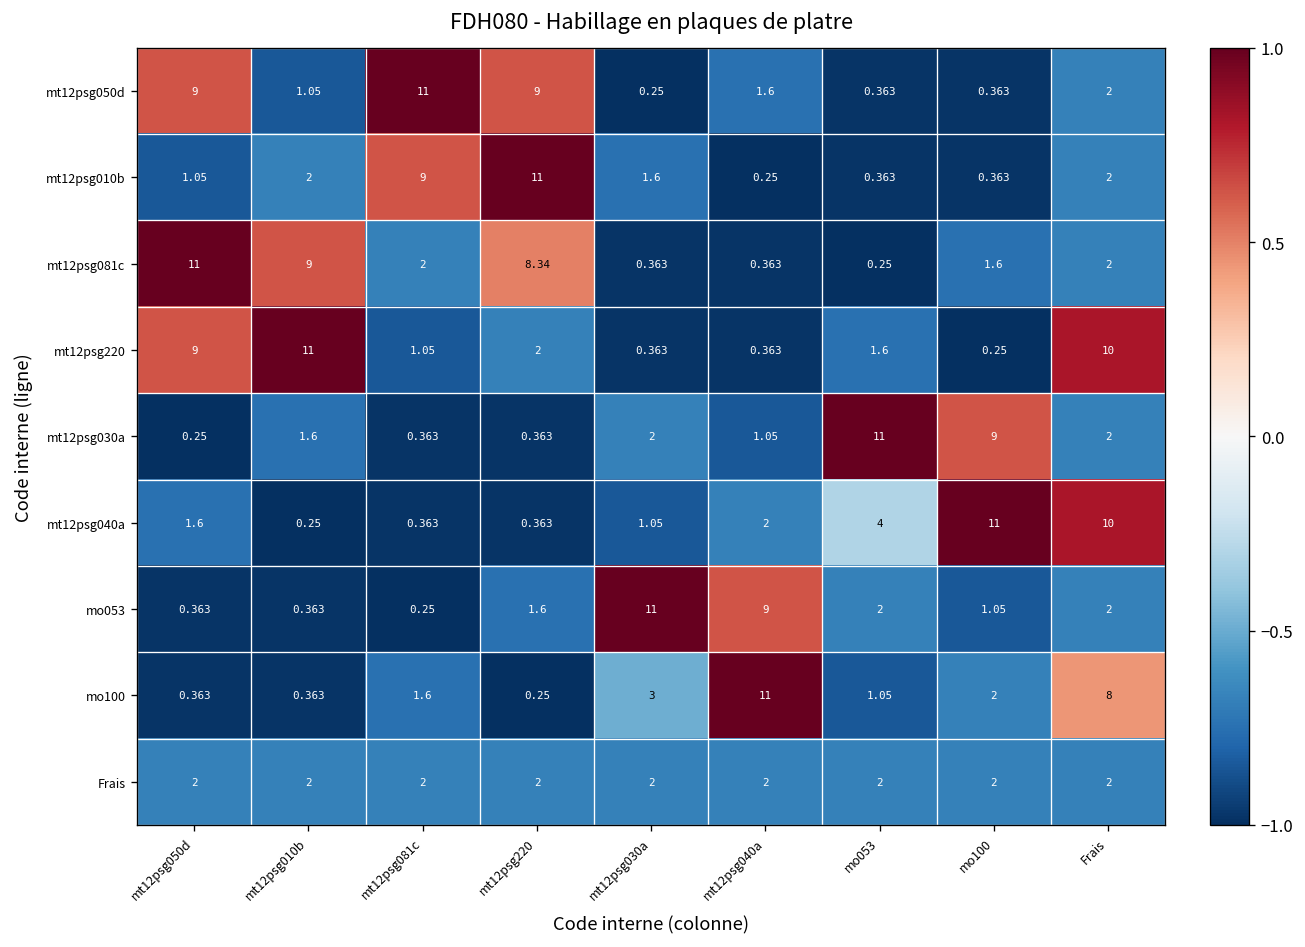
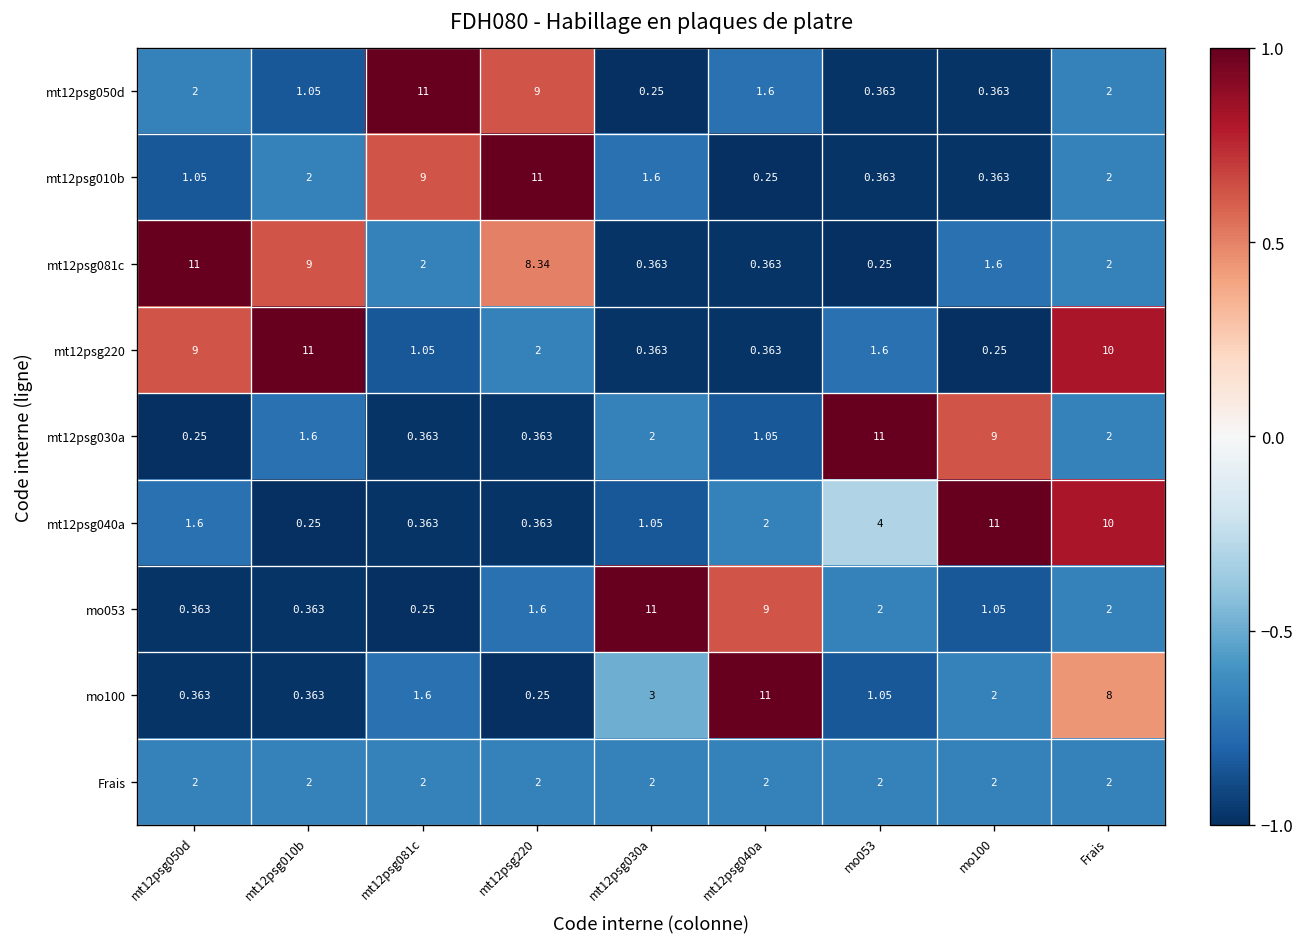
mt12psg050d, mt12psg050d: 9 -> 2
